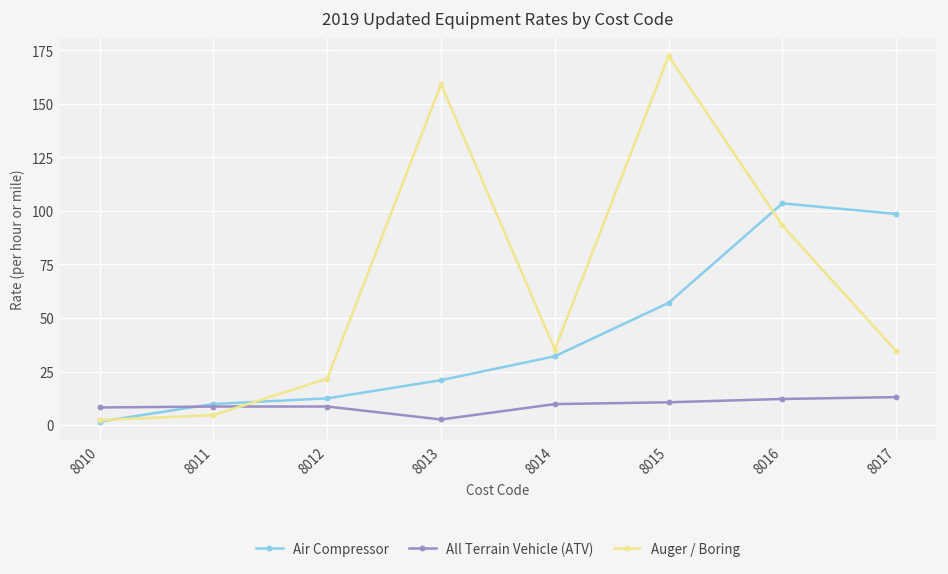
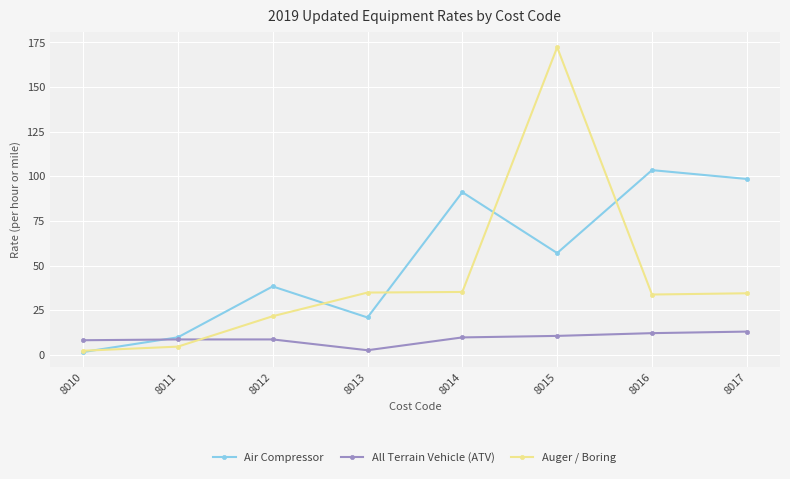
Air Compressor, 8012: 12 -> 38
Auger / Boring, 8013: 159 -> 35
Air Compressor, 8014: 32 -> 91
Auger / Boring, 8016: 93 -> 34
